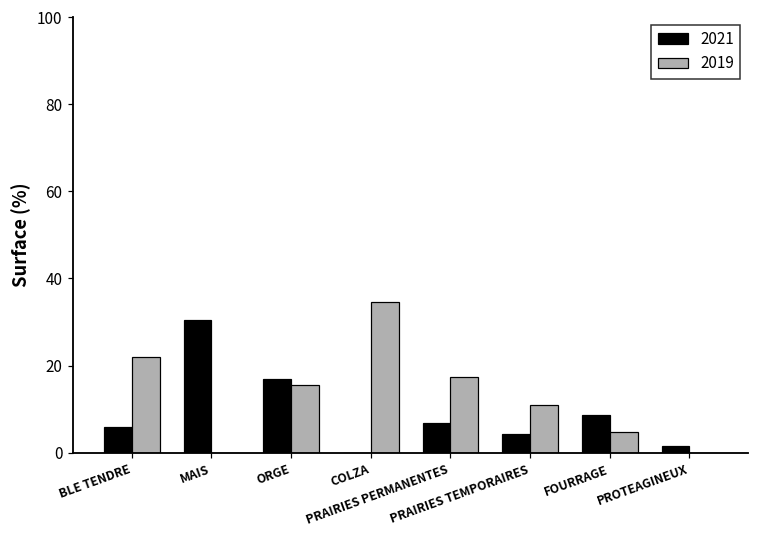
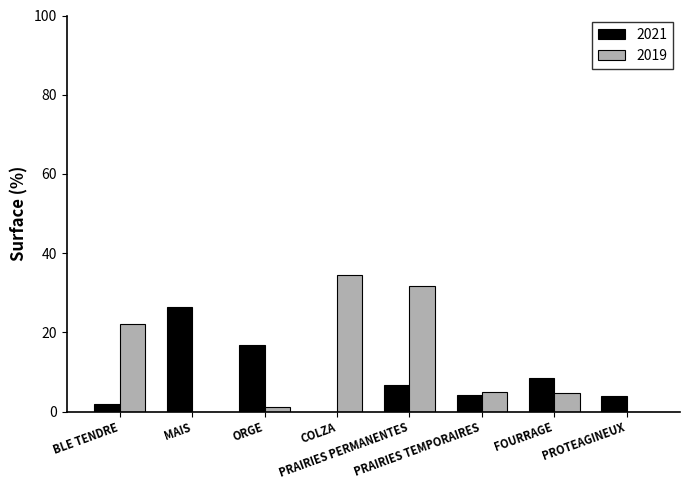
2021, BLE TENDRE: 6 -> 2
2021, MAIS: 31 -> 26
2019, ORGE: 16 -> 1
2019, PRAIRIES PERMANENTES: 18 -> 32
2019, PRAIRIES TEMPORAIRES: 11 -> 5
2021, PROTEAGINEUX: 2 -> 4
